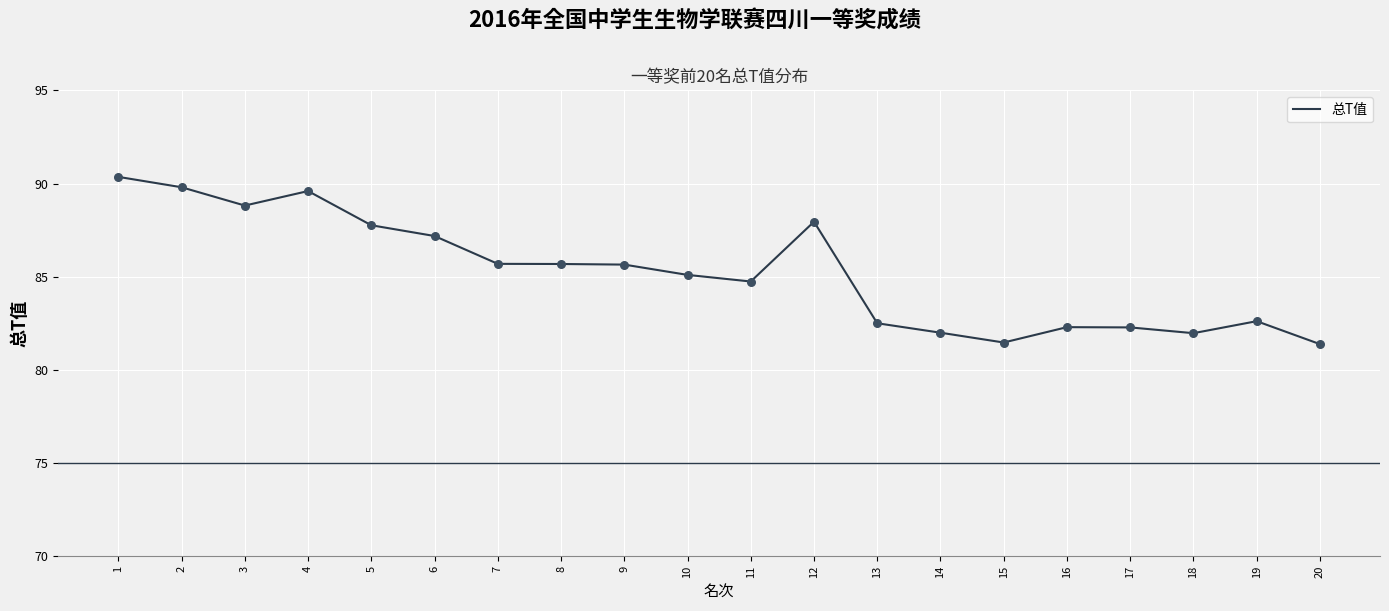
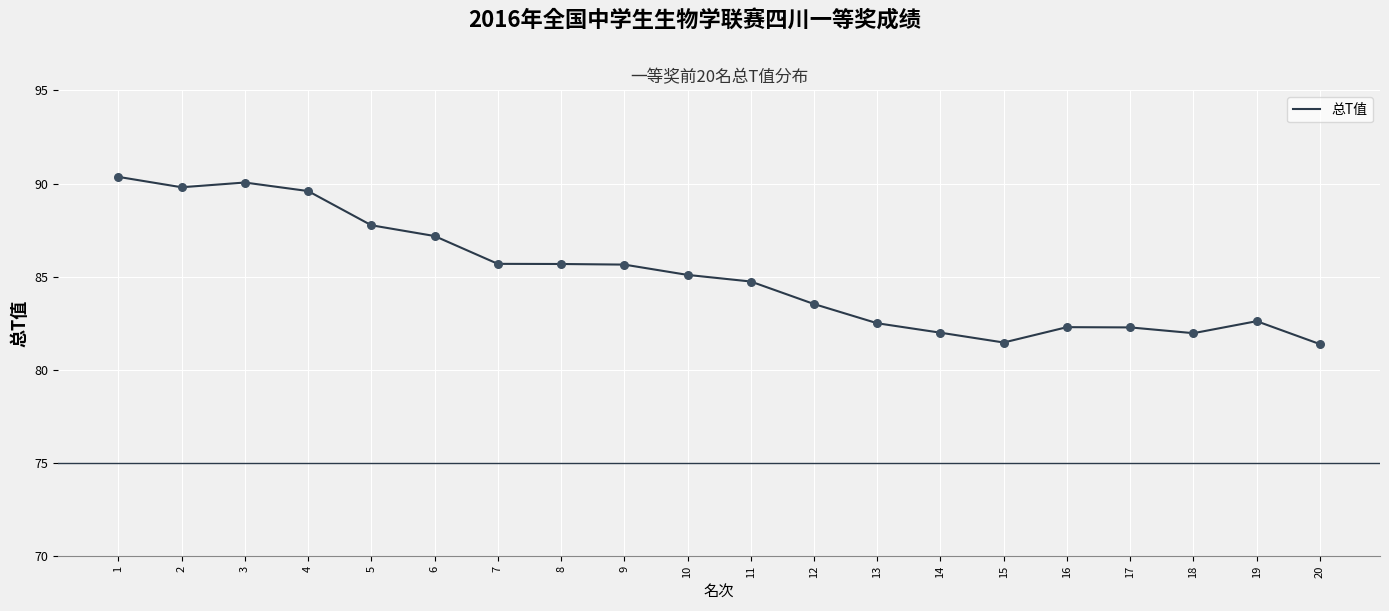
3: 88.8 -> 90.1
12: 88.0 -> 83.5
